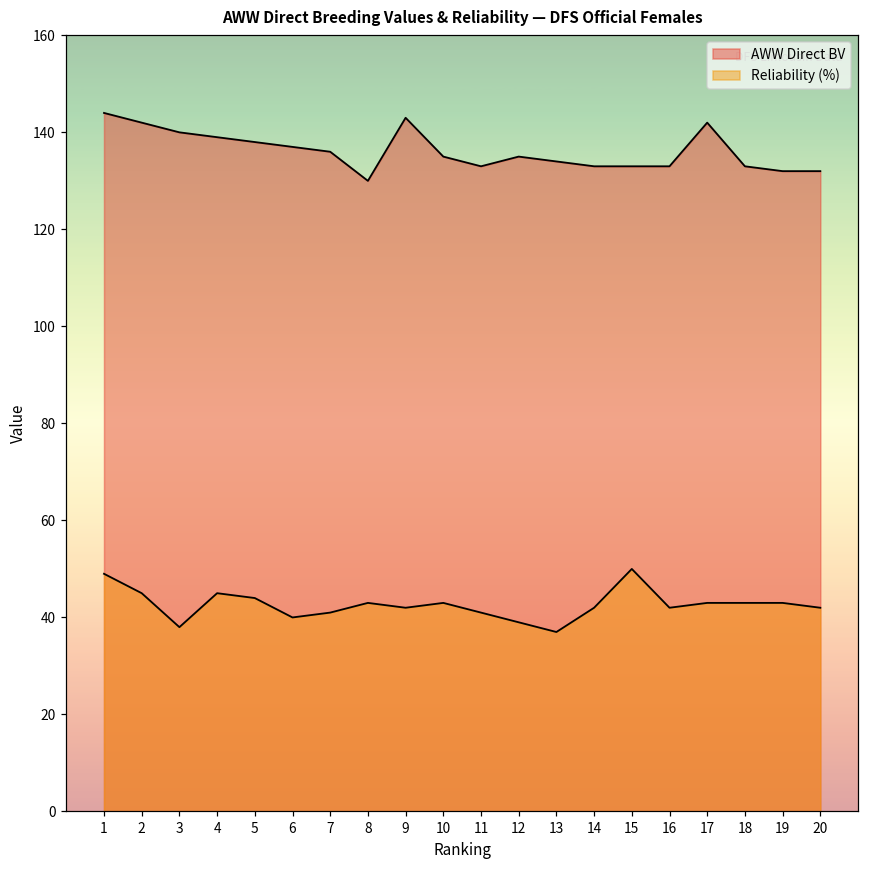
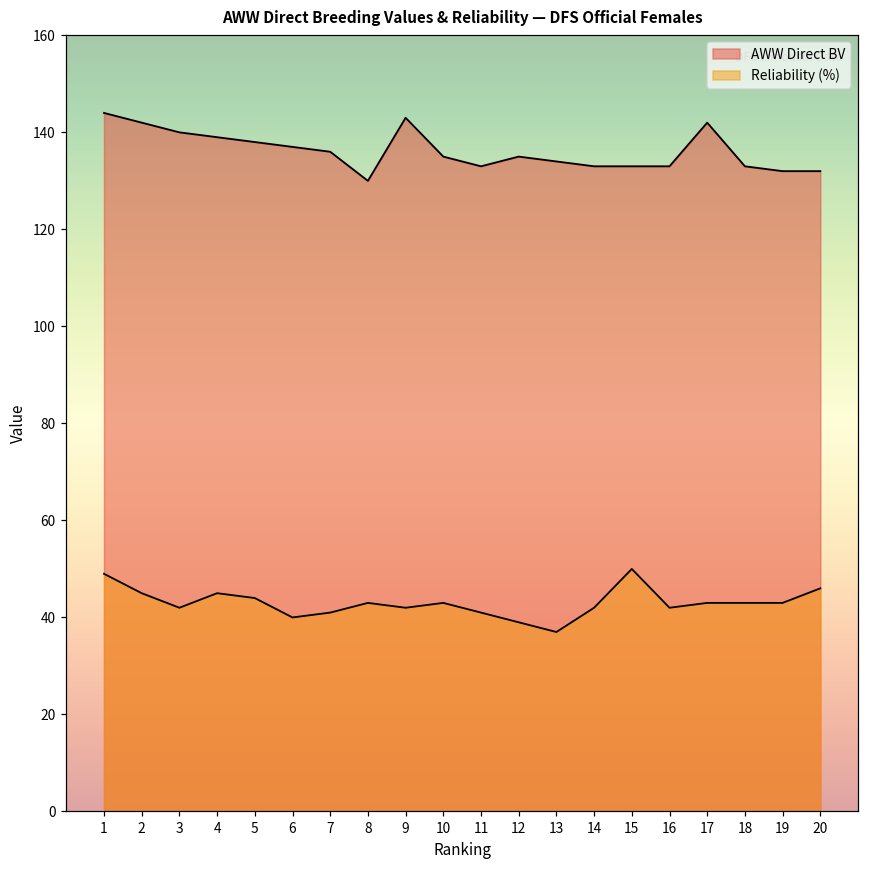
Reliability (%), 3: 38 -> 42
Reliability (%), 20: 42 -> 46
